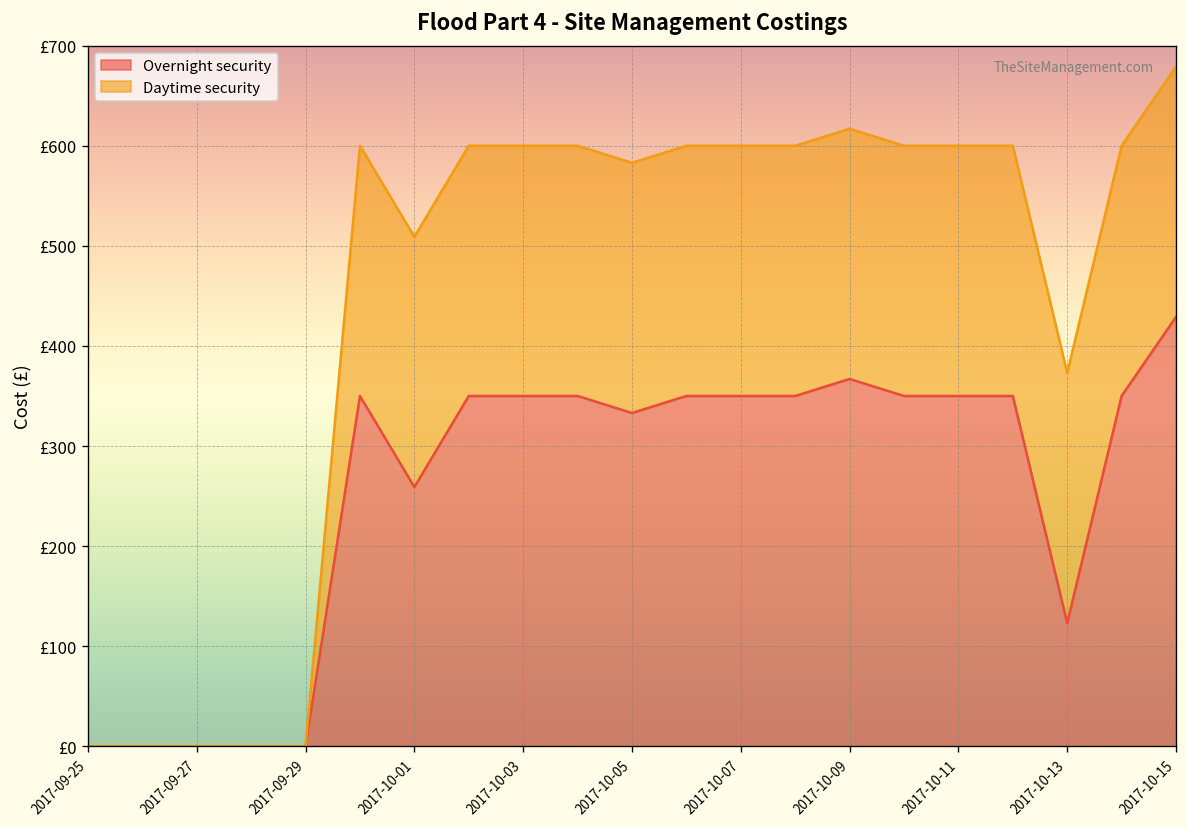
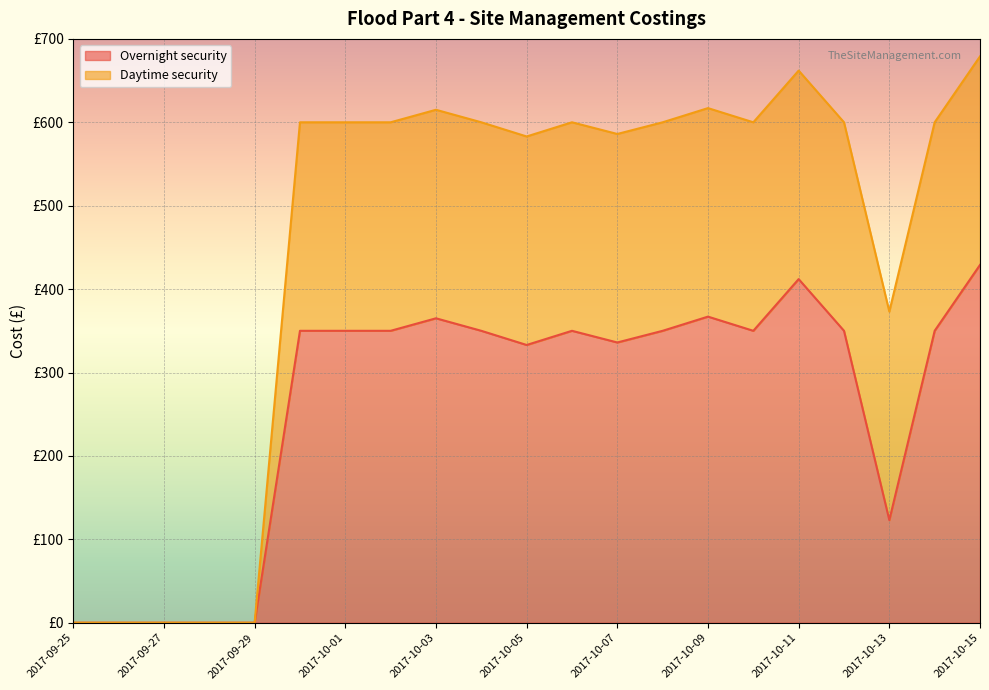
Overnight security, 2017-10-01: £260 -> £350
Overnight security, 2017-10-03: £350 -> £370
Overnight security, 2017-10-07: £350 -> £340
Overnight security, 2017-10-11: £350 -> £410
